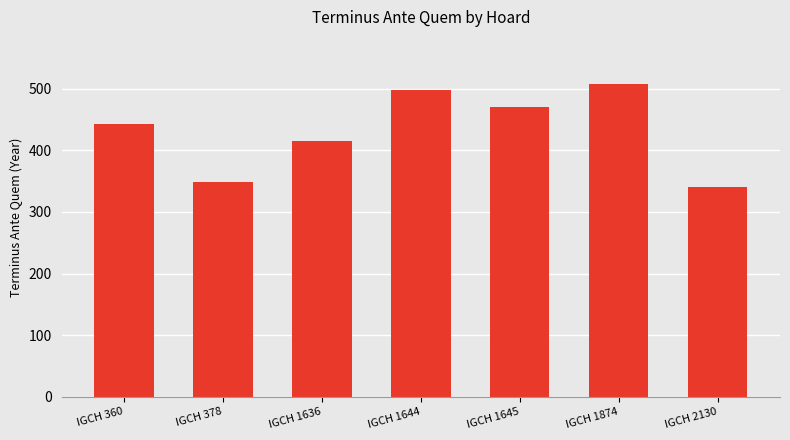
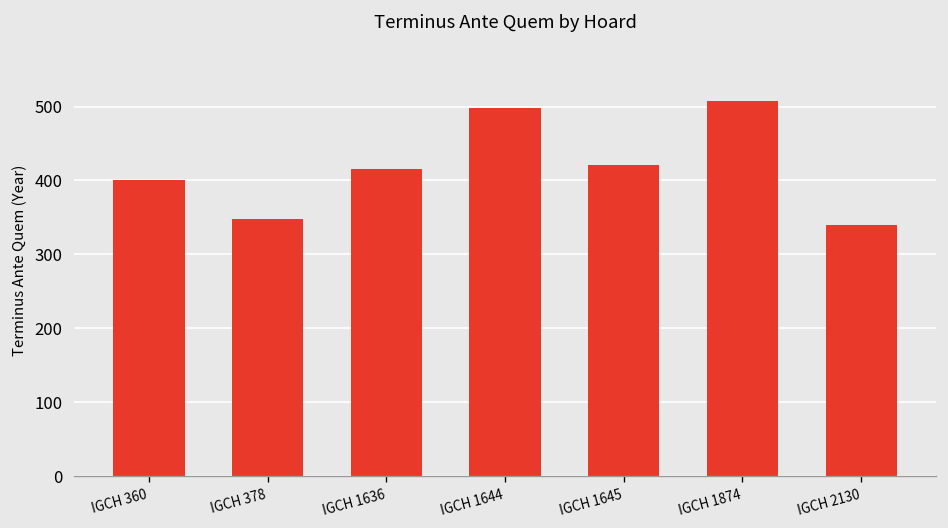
IGCH 360: 440 -> 400
IGCH 1645: 470 -> 420
